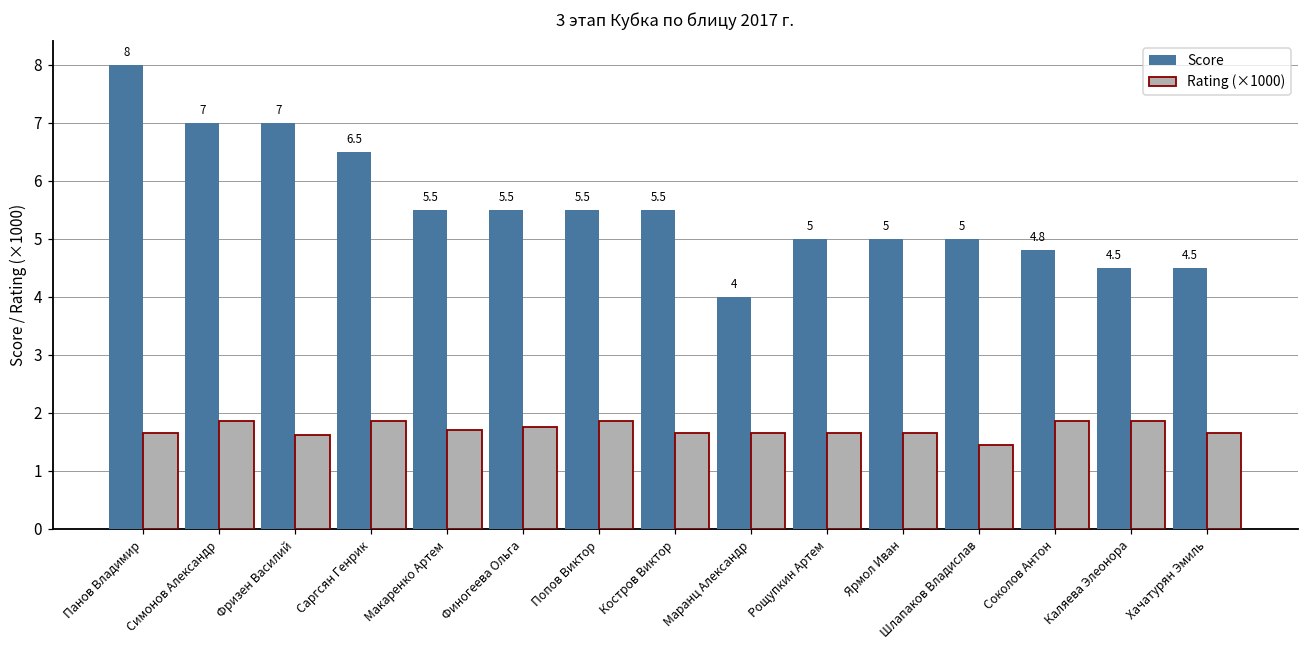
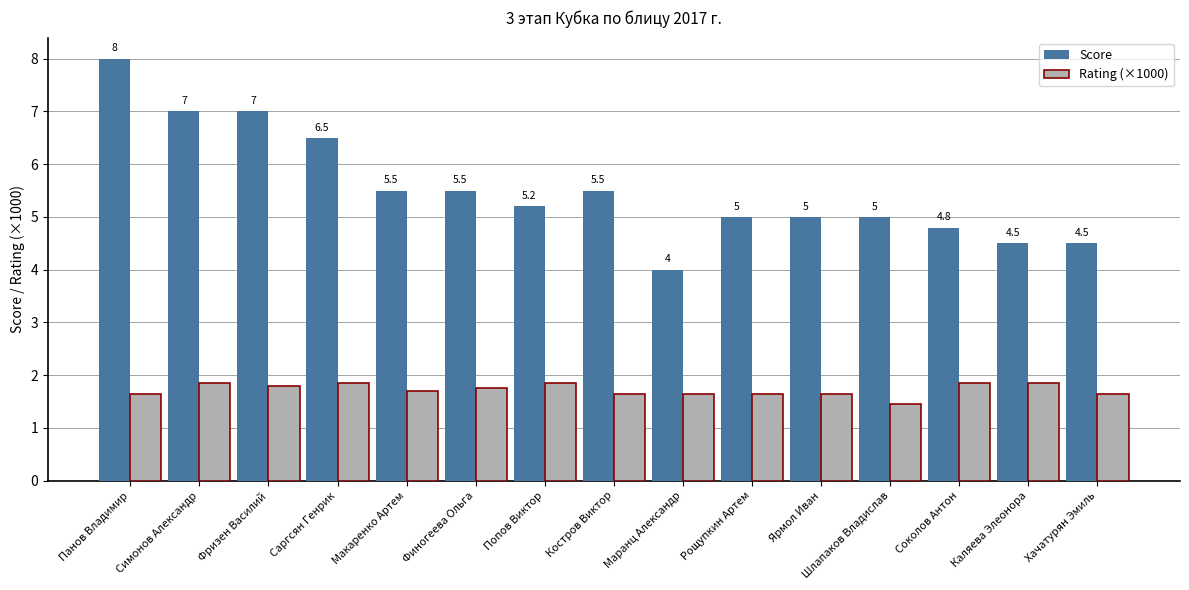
Rating (×1000), Фризен Василий: 1.6 -> 1.8
Score, Попов Виктор: 5.5 -> 5.2
